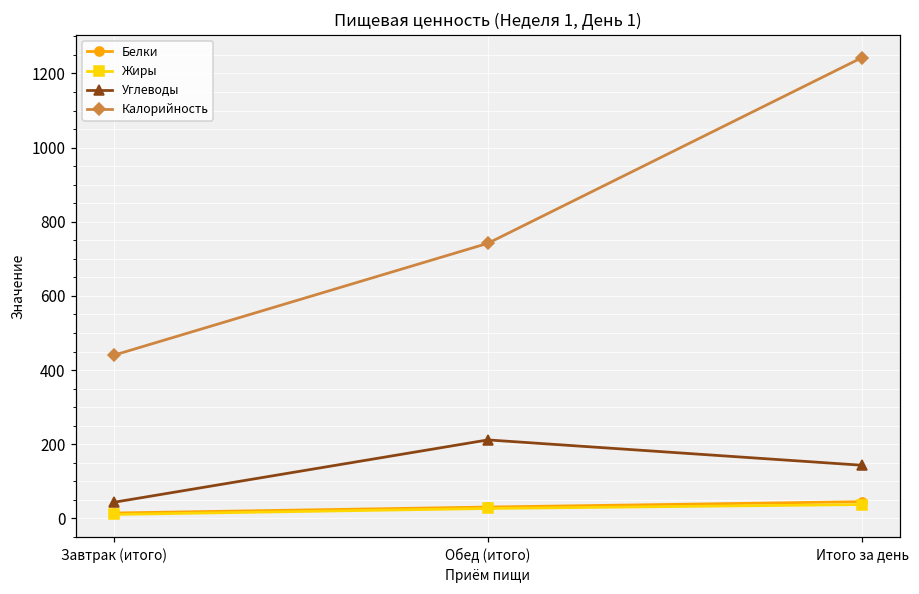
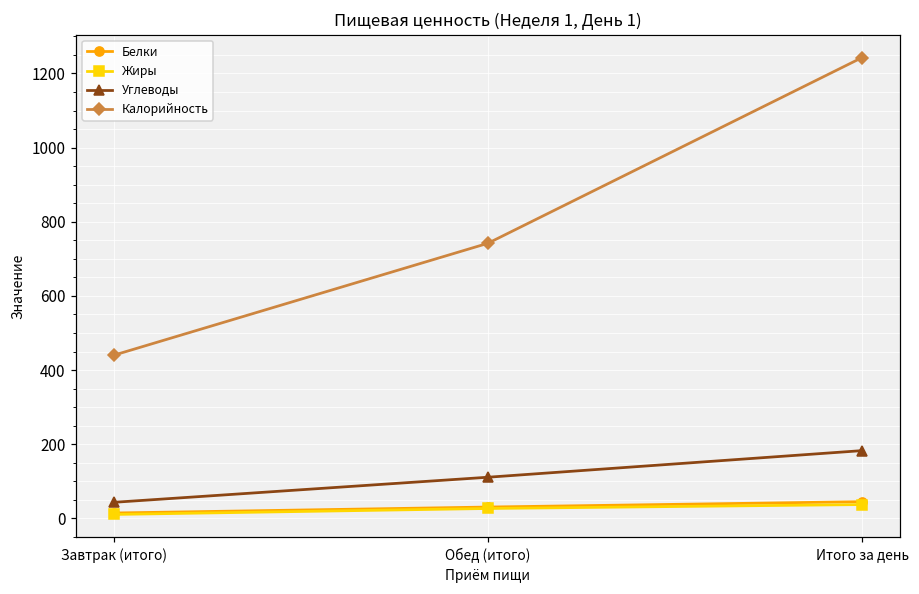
Углеводы, Обед (итого): 210 -> 110
Углеводы, Итого за день: 140 -> 180
